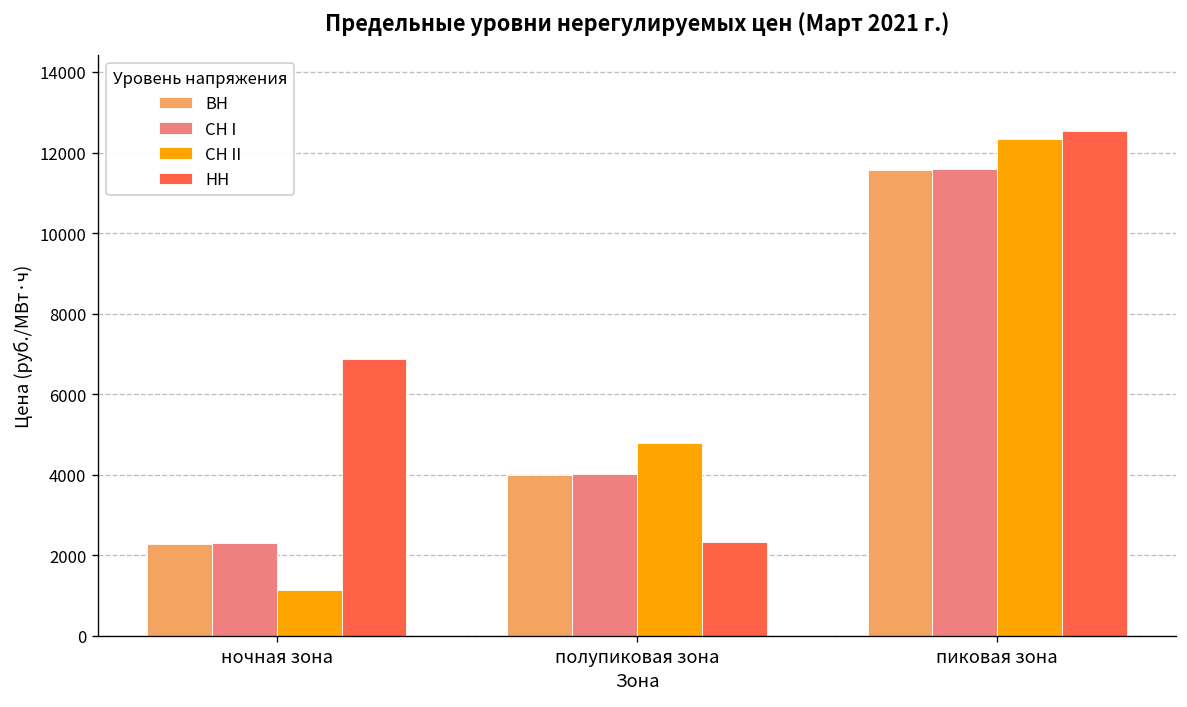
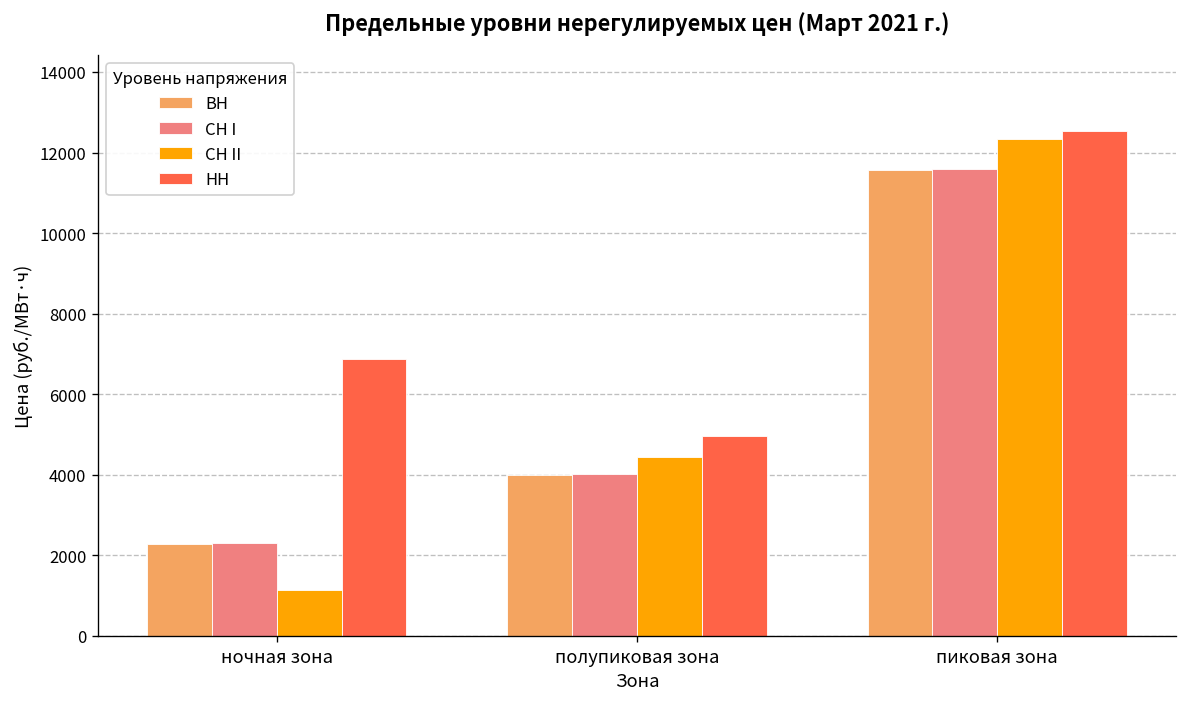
СН II, полупиковая зона: 4800 -> 4400
НН, полупиковая зона: 2300 -> 5000
